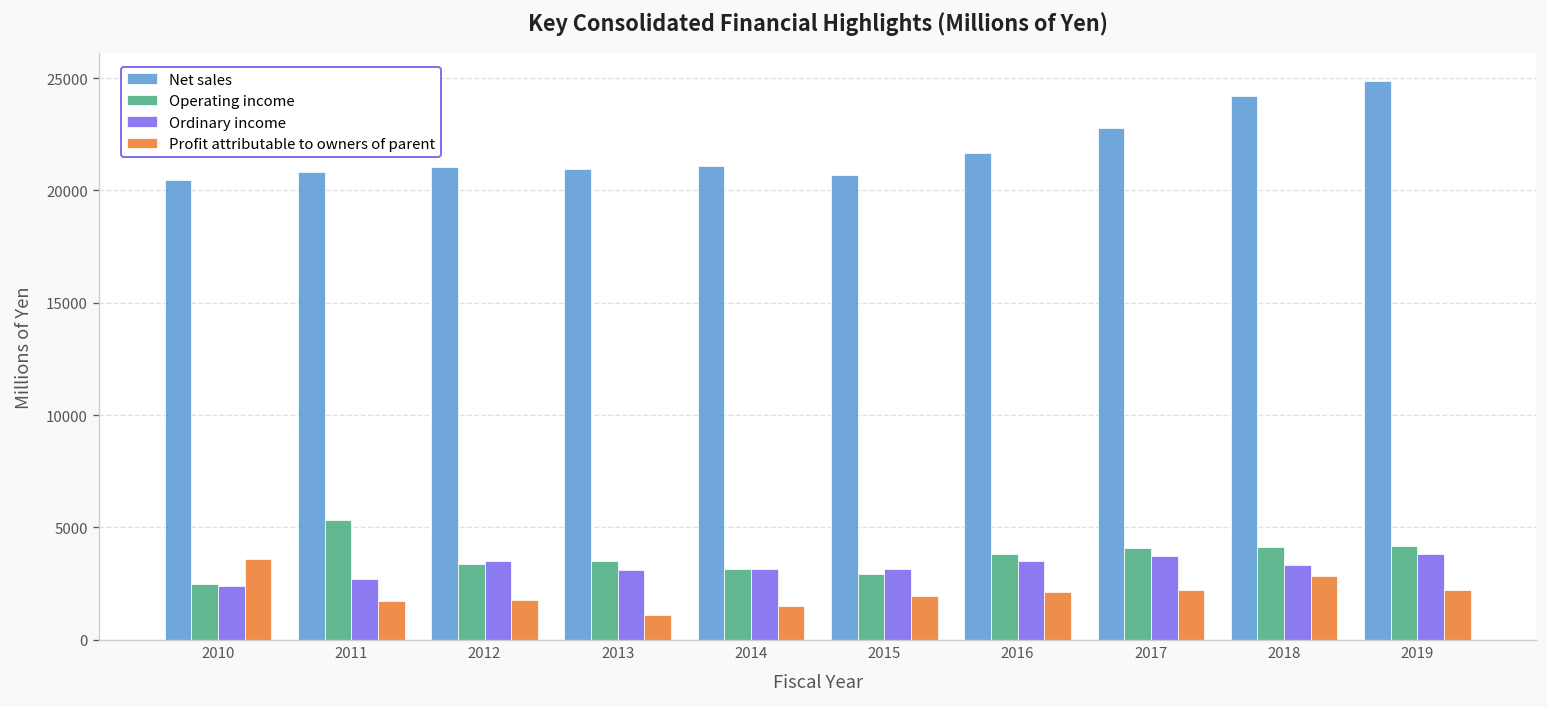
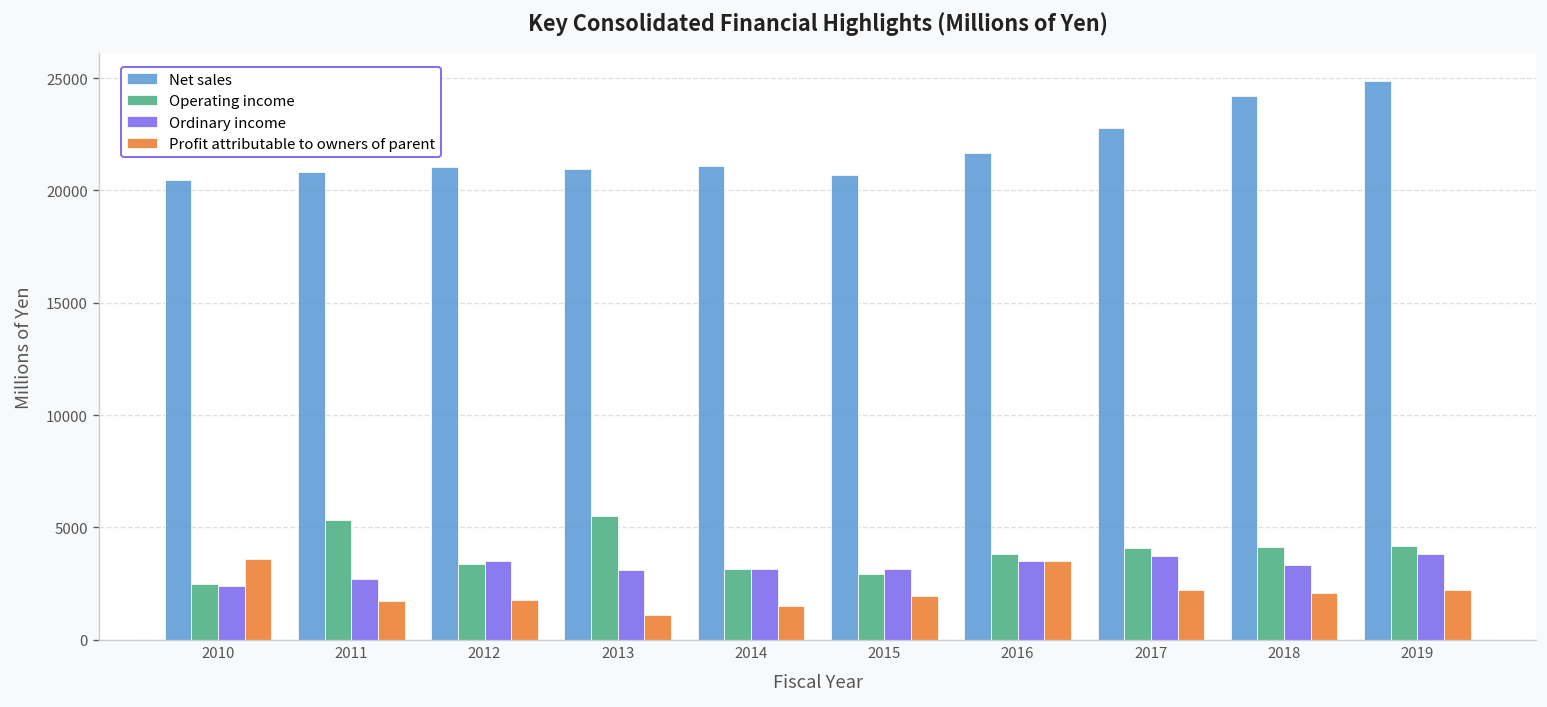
Operating income, 2013: 3500 -> 5500
Profit attributable to owners of parent, 2016: 2200 -> 3500
Profit attributable to owners of parent, 2018: 2900 -> 2100
